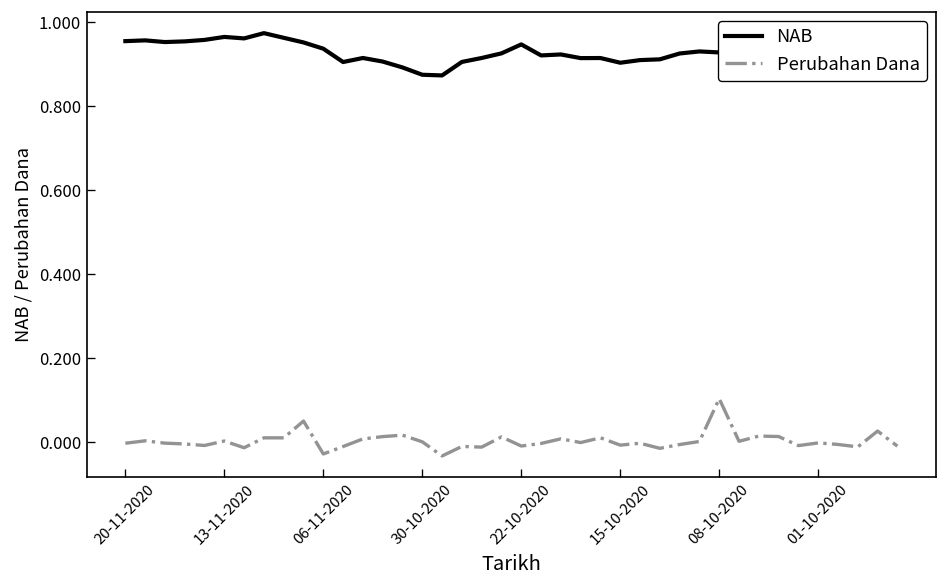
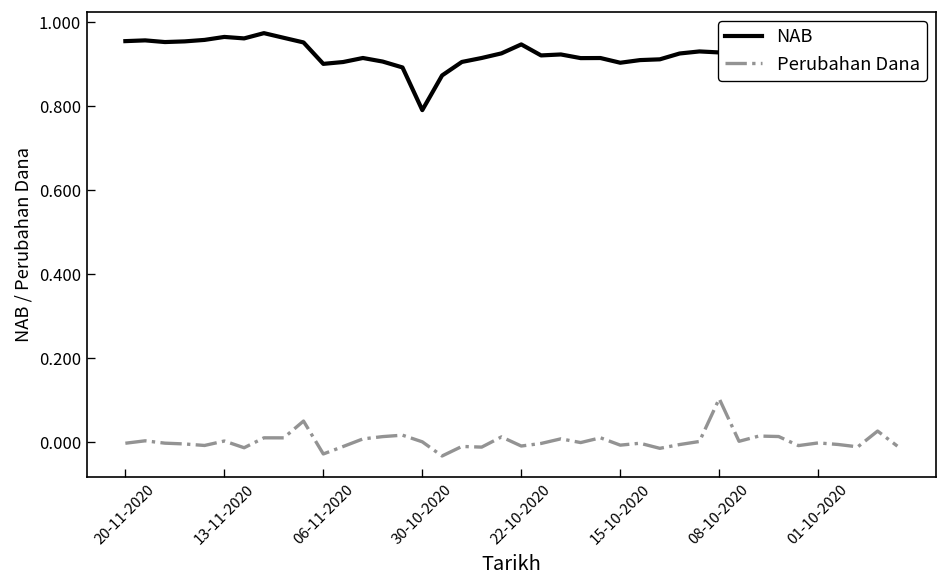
NAB, 06-11-2020: 0.94 -> 0.90
NAB, 30-10-2020: 0.87 -> 0.79
